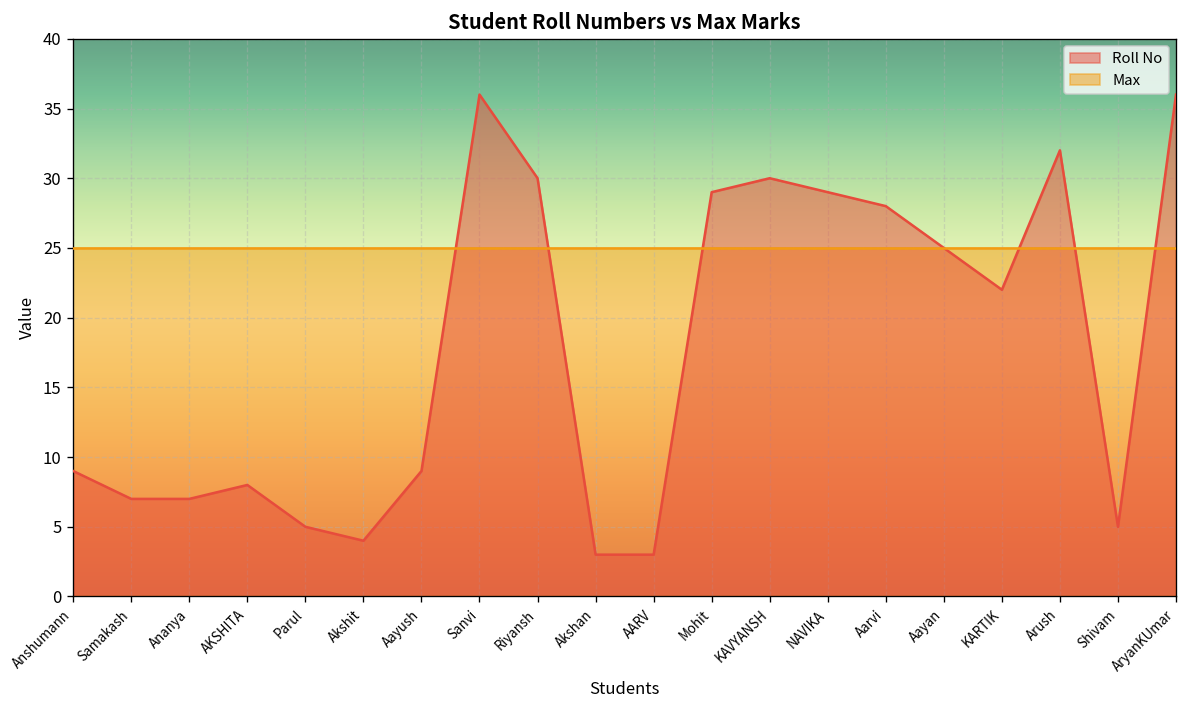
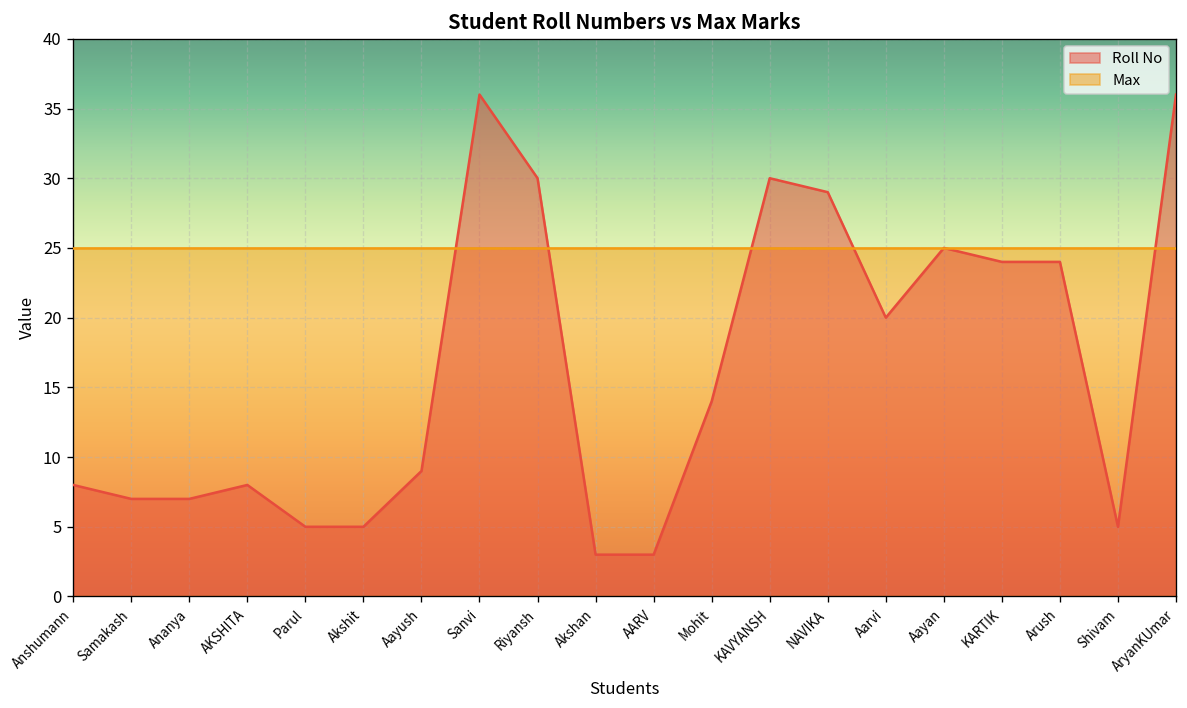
Roll No, Anshumann: 9 -> 8
Roll No, Akshit: 4 -> 5
Roll No, Mohit: 29 -> 14
Roll No, Aarvi: 28 -> 20
Roll No, KARTIK: 22 -> 24
Roll No, Arush: 32 -> 24
